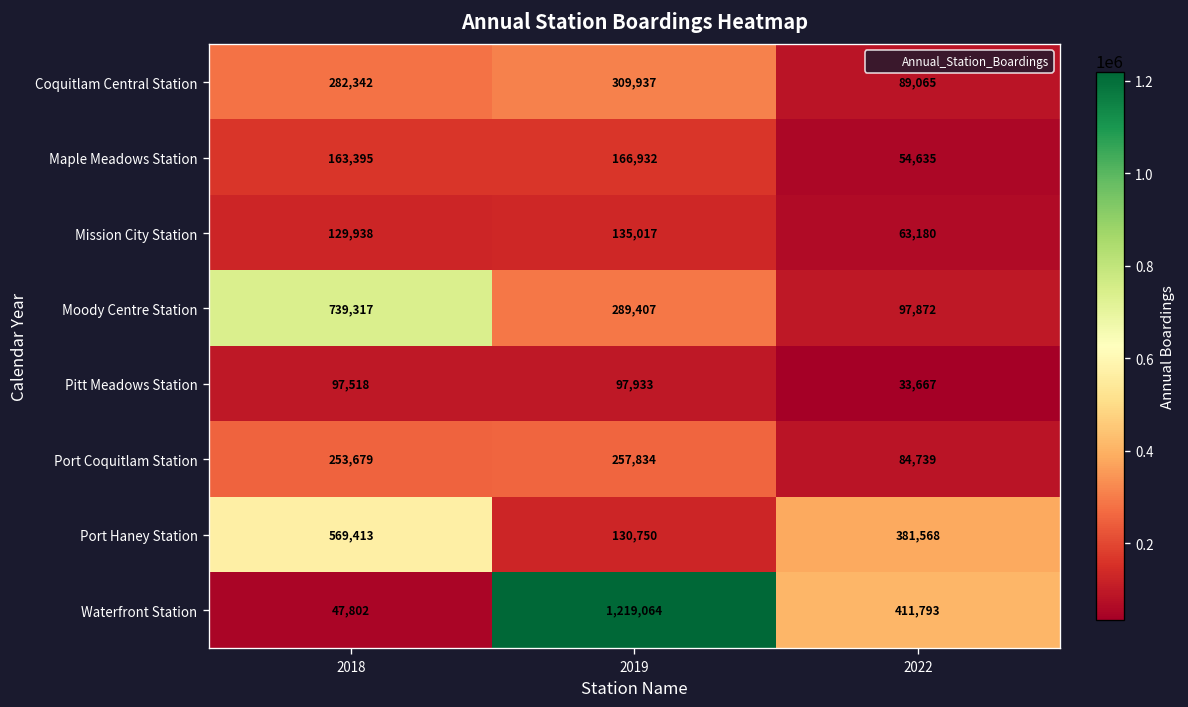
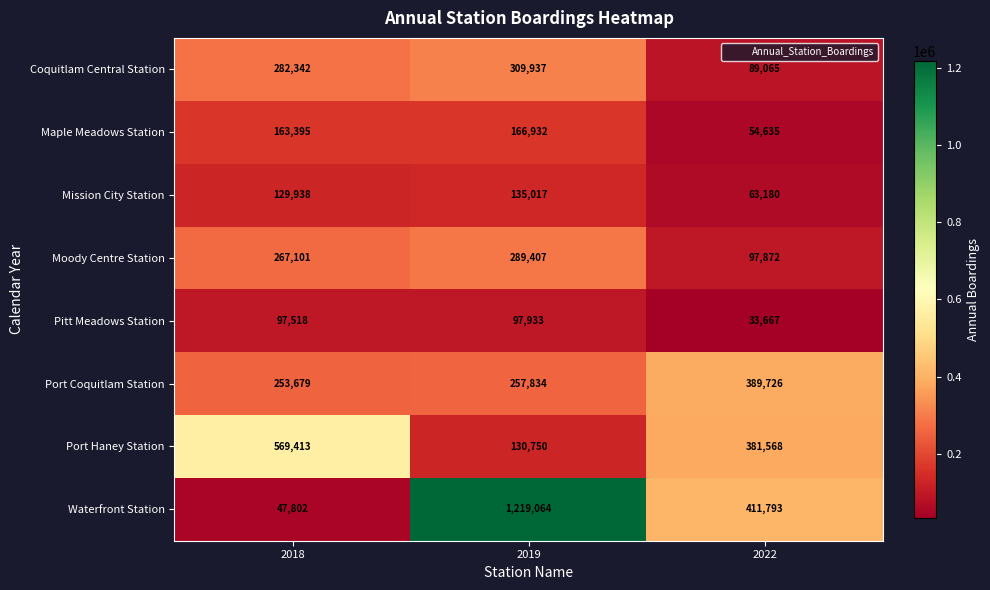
Moody Centre Station, 2018: 739,317 -> 267,101
Port Coquitlam Station, 2022: 84,739 -> 389,726
